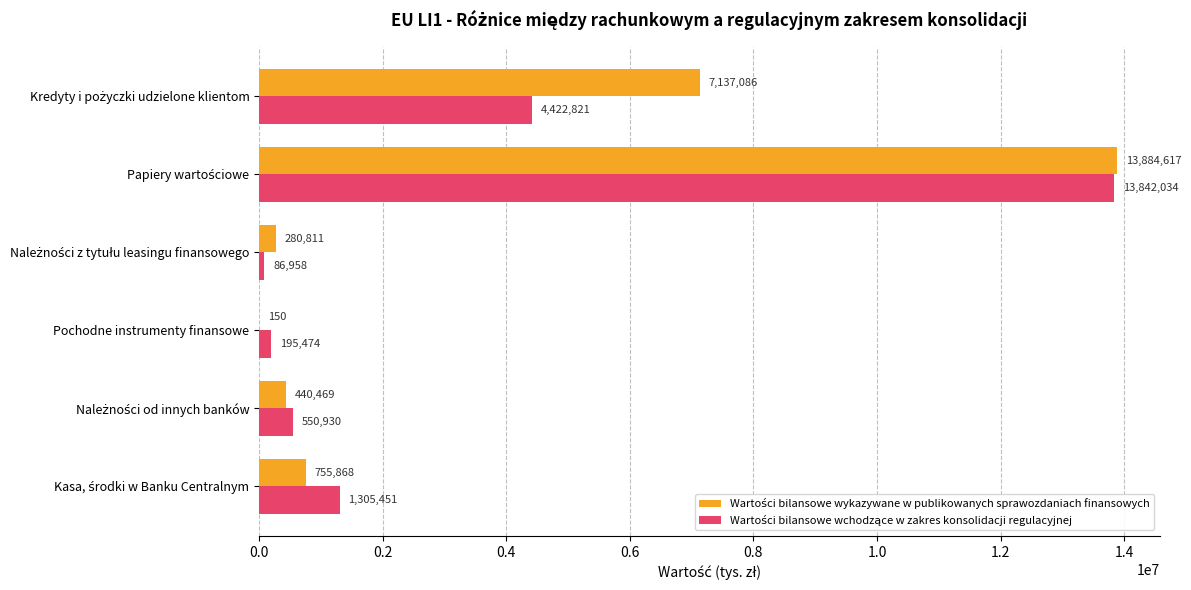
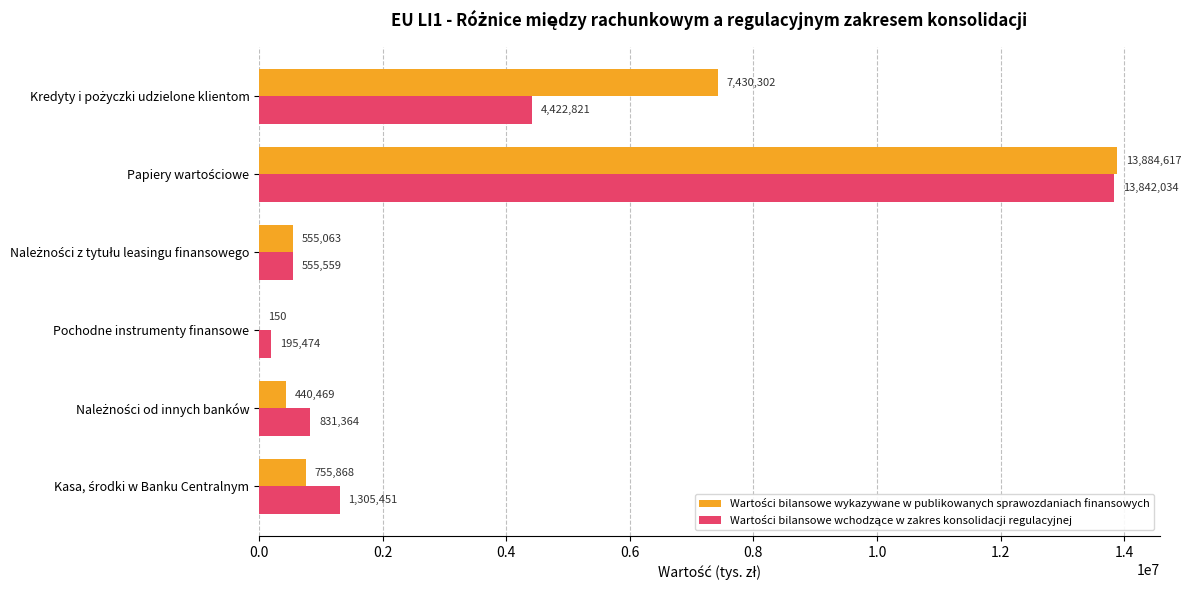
Wartości bilansowe wykazywane w publikowanych sprawozdaniach finansowych, Kredyty i pożyczki udzielone klientom: 7,137,086 -> 7,430,302
Wartości bilansowe wykazywane w publikowanych sprawozdaniach finansowych, Należności z tytułu leasingu finansowego: 280,811 -> 555,063
Wartości bilansowe wchodzące w zakres konsolidacji regulacyjnej, Należności z tytułu leasingu finansowego: 86,958 -> 555,559
Wartości bilansowe wchodzące w zakres konsolidacji regulacyjnej, Należności od innych banków: 550,930 -> 831,364
